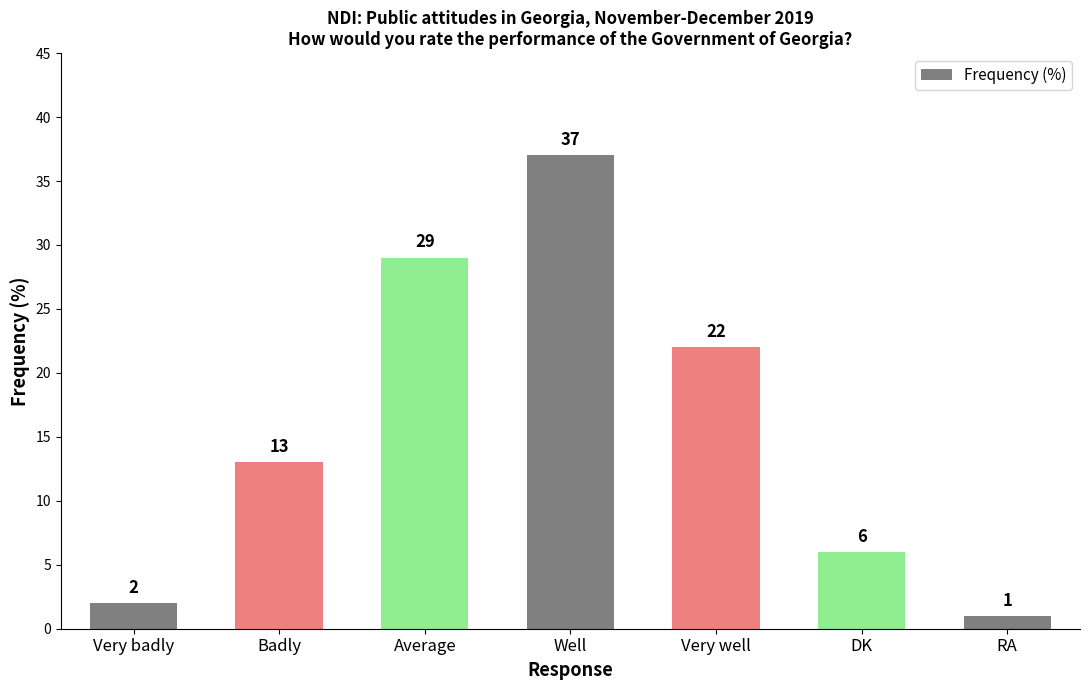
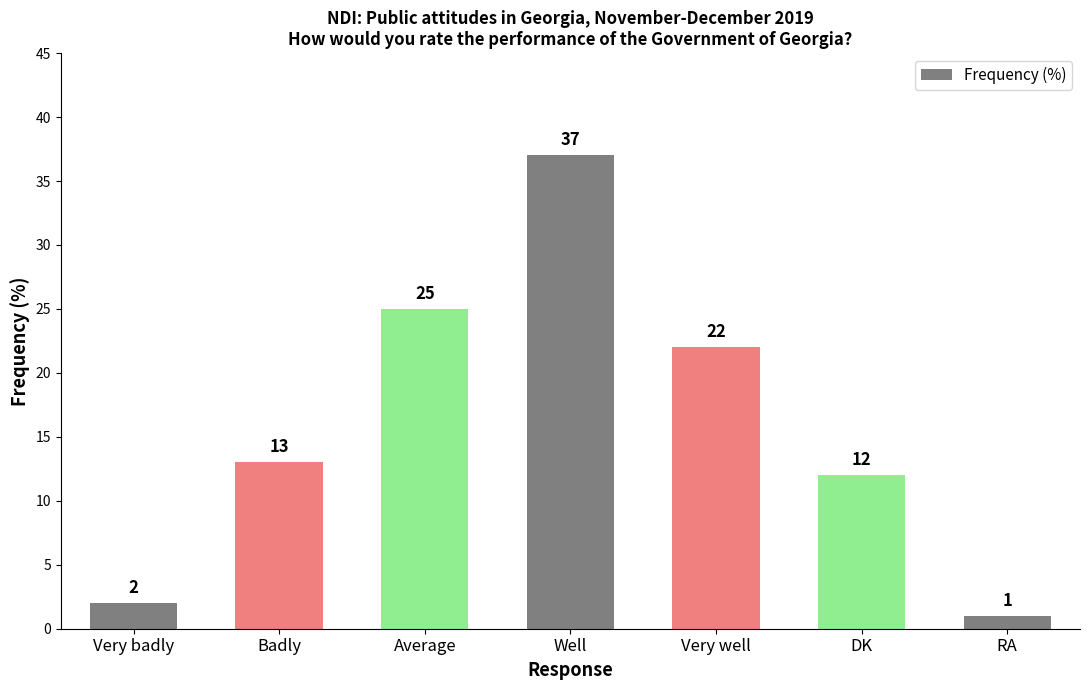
Average: 29 -> 25
DK: 6 -> 12
